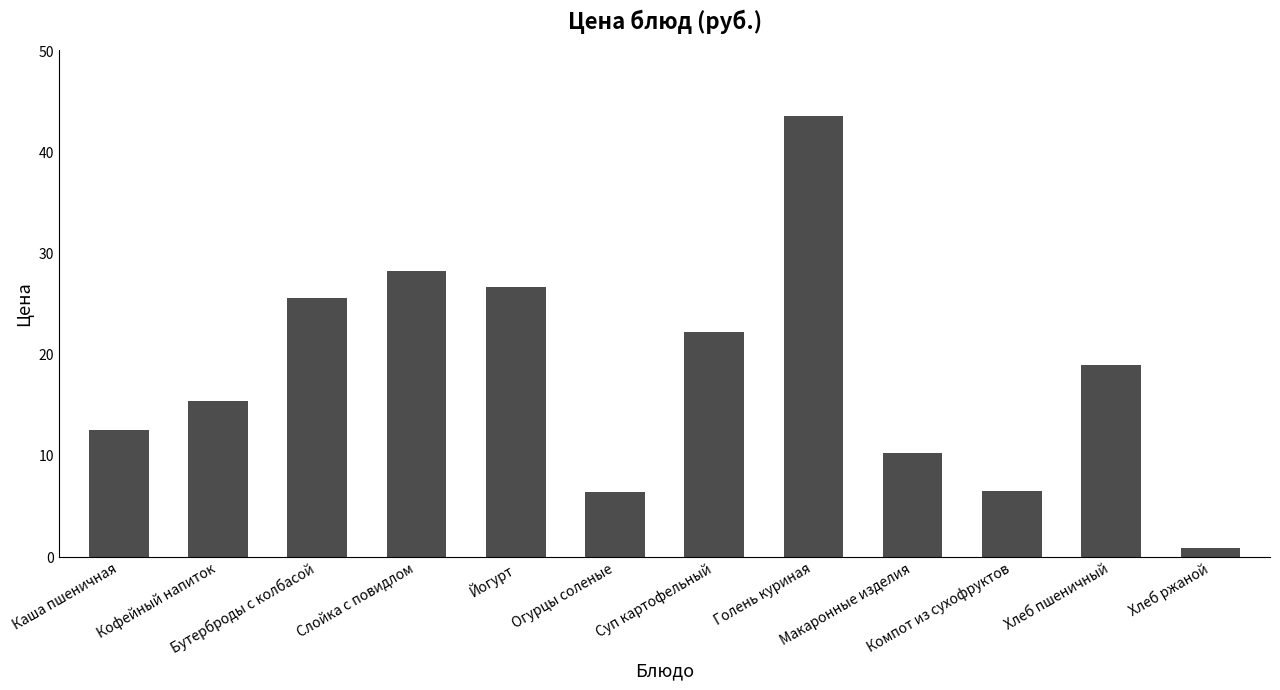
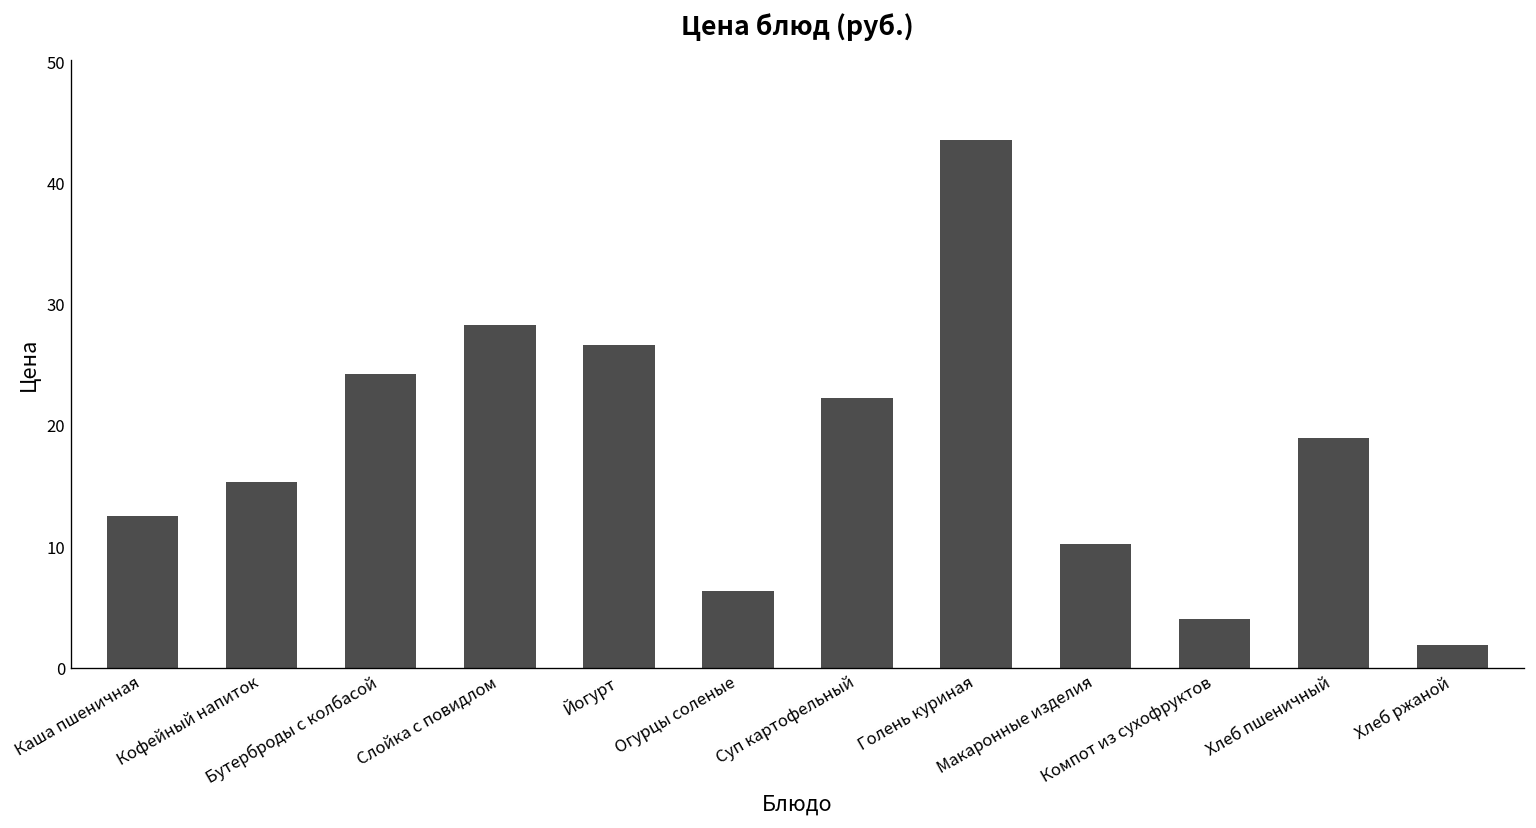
Бутерброды с колбасой: 25.6 -> 24.3
Компот из сухофруктов: 6.5 -> 4.1
Хлеб ржаной: 0.9 -> 1.9
